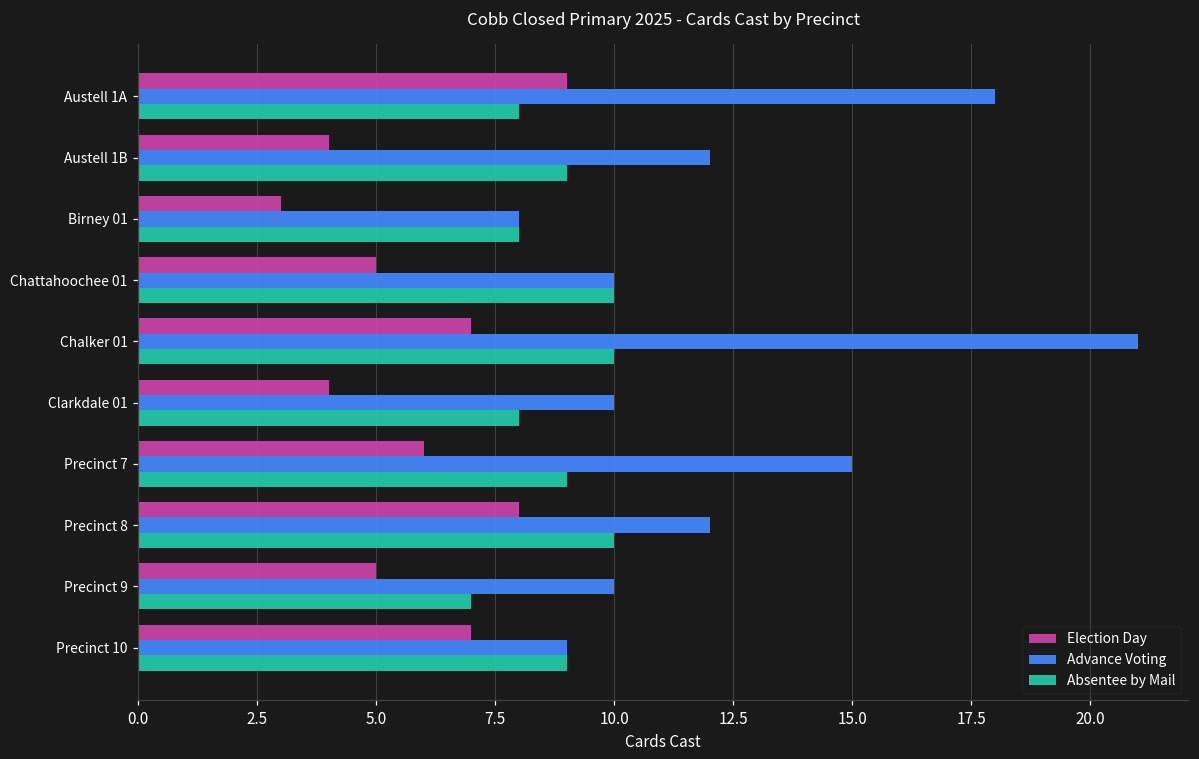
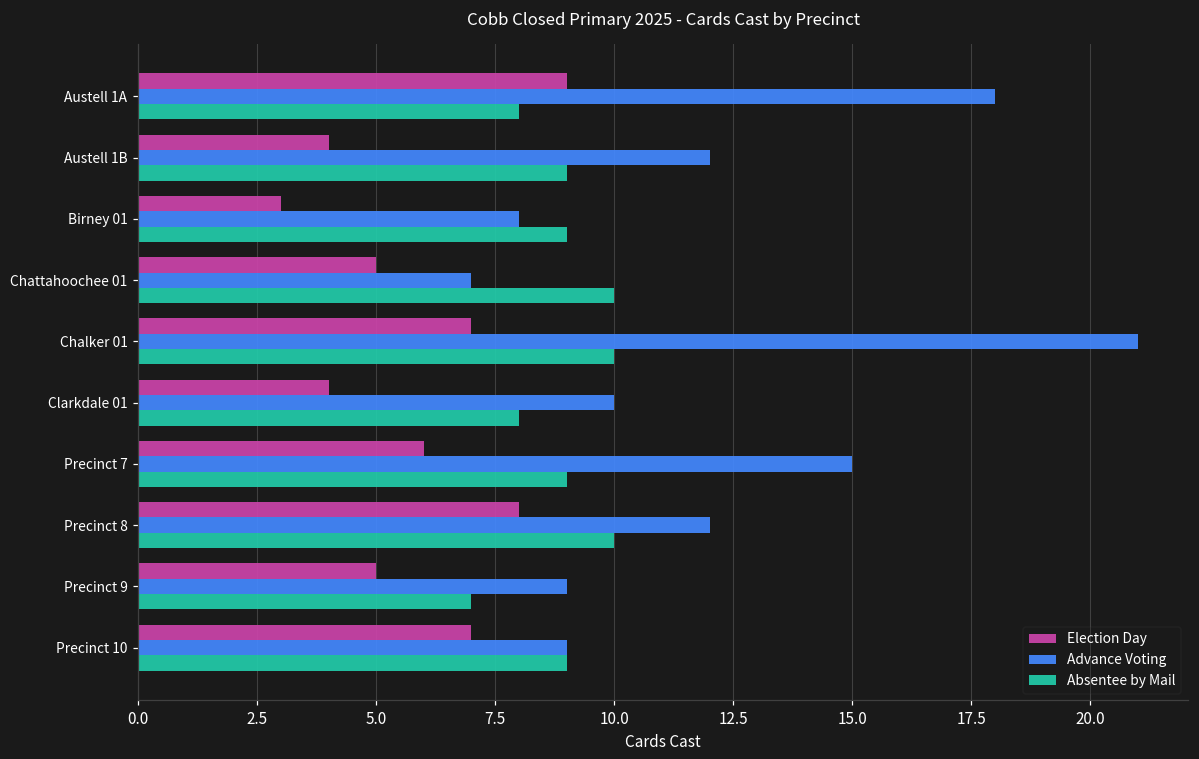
Absentee by Mail, Birney 01: 8 -> 9
Advance Voting, Chattahoochee 01: 10 -> 7
Advance Voting, Precinct 9: 10 -> 9
